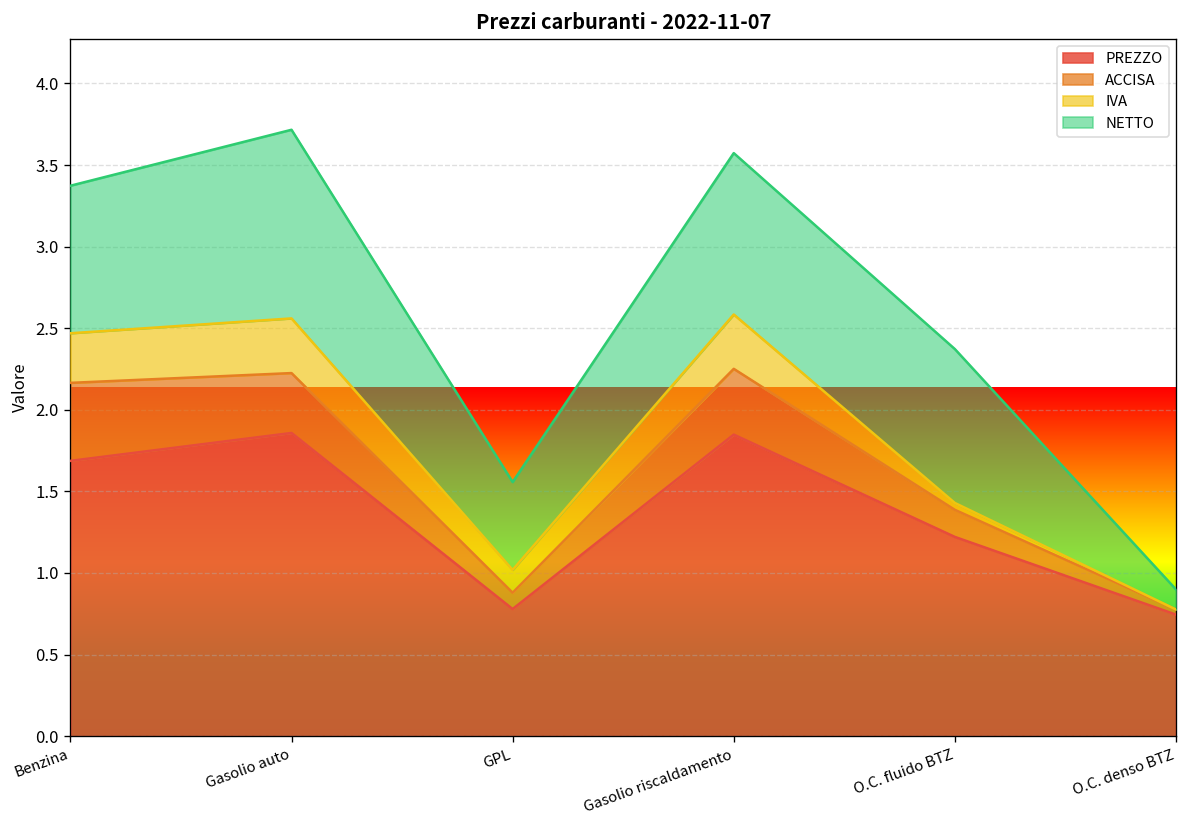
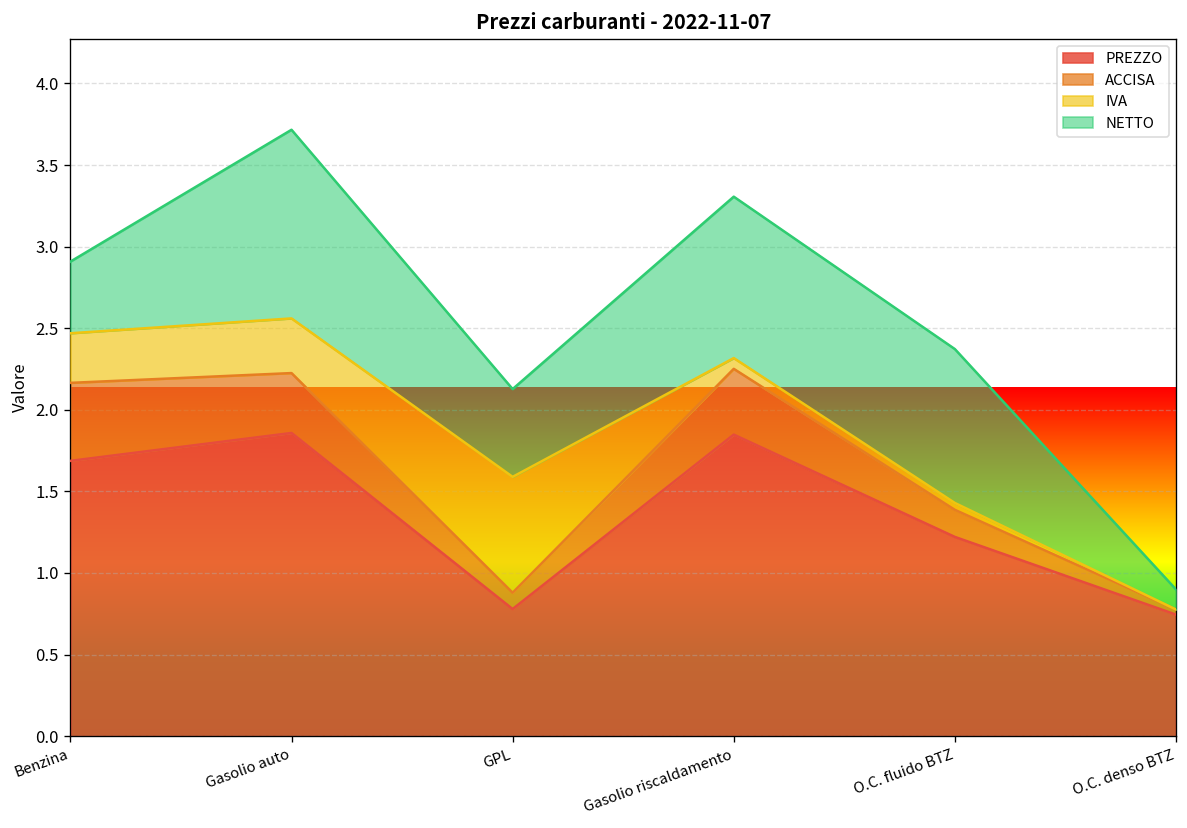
NETTO, Benzina: 0.90 -> 0.44
IVA, GPL: 0.14 -> 0.71
IVA, Gasolio riscaldamento: 0.33 -> 0.07
